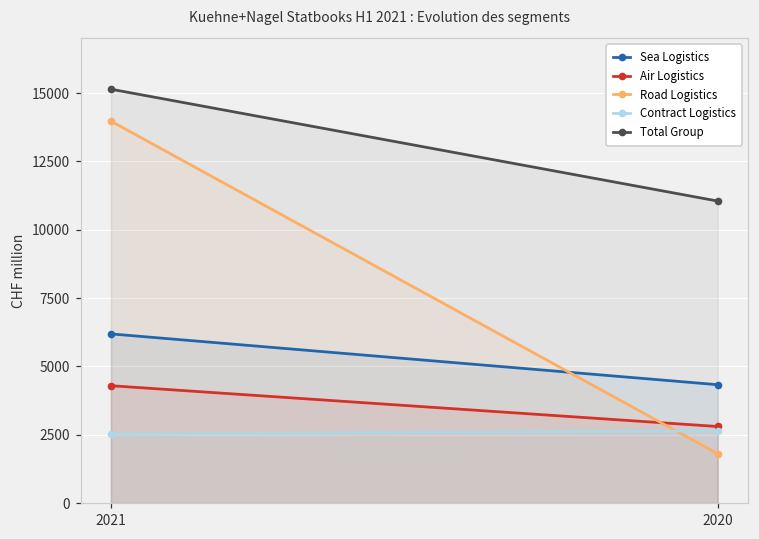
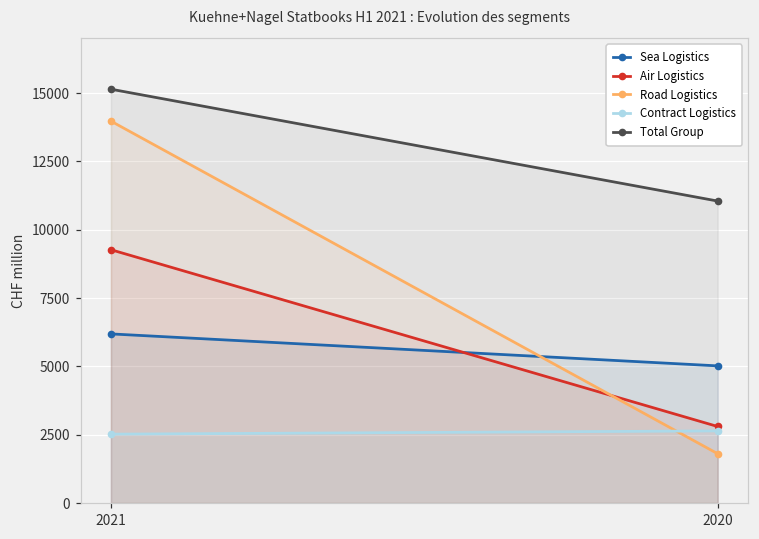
Air Logistics, 2021: 4300 -> 9300
Sea Logistics, 2020: 4300 -> 5000
